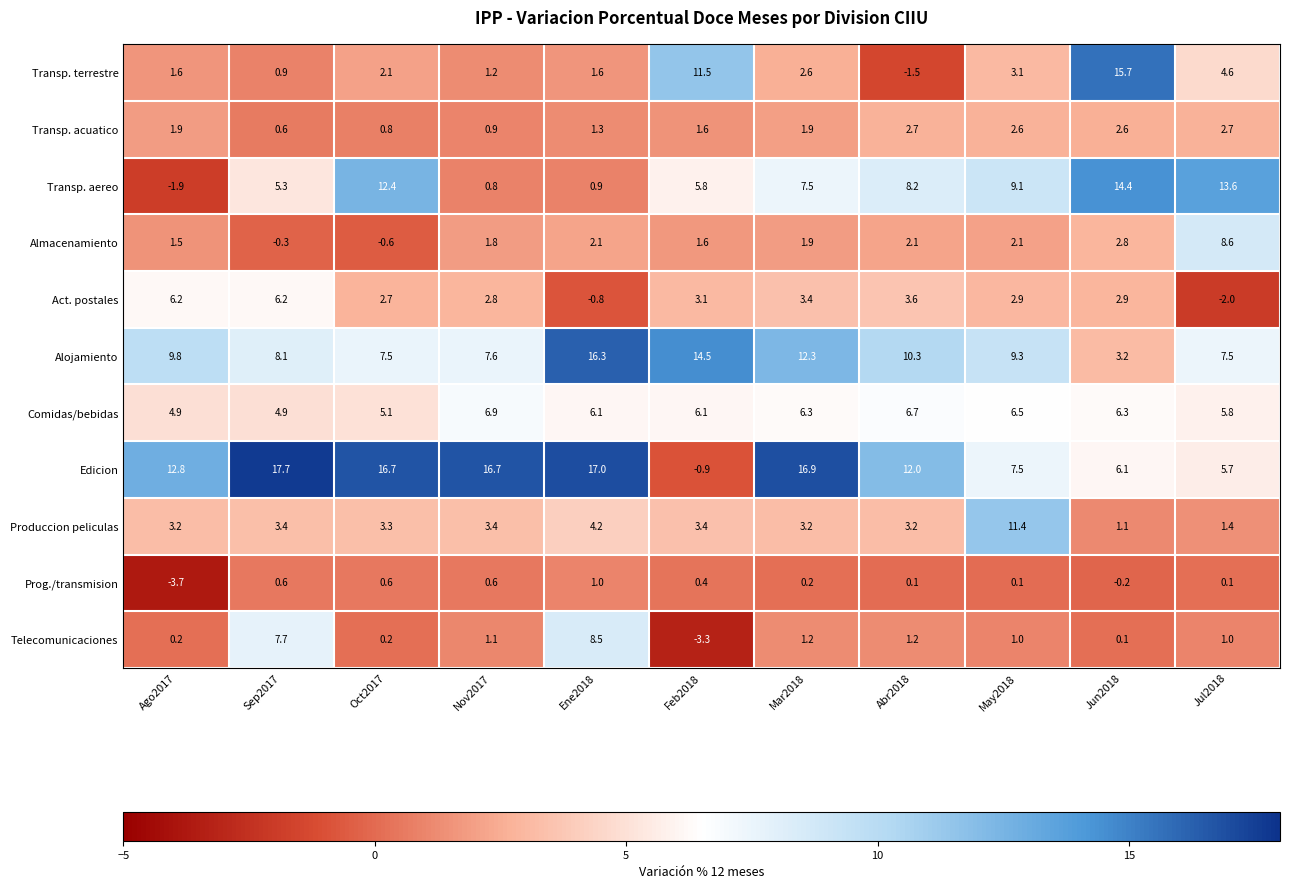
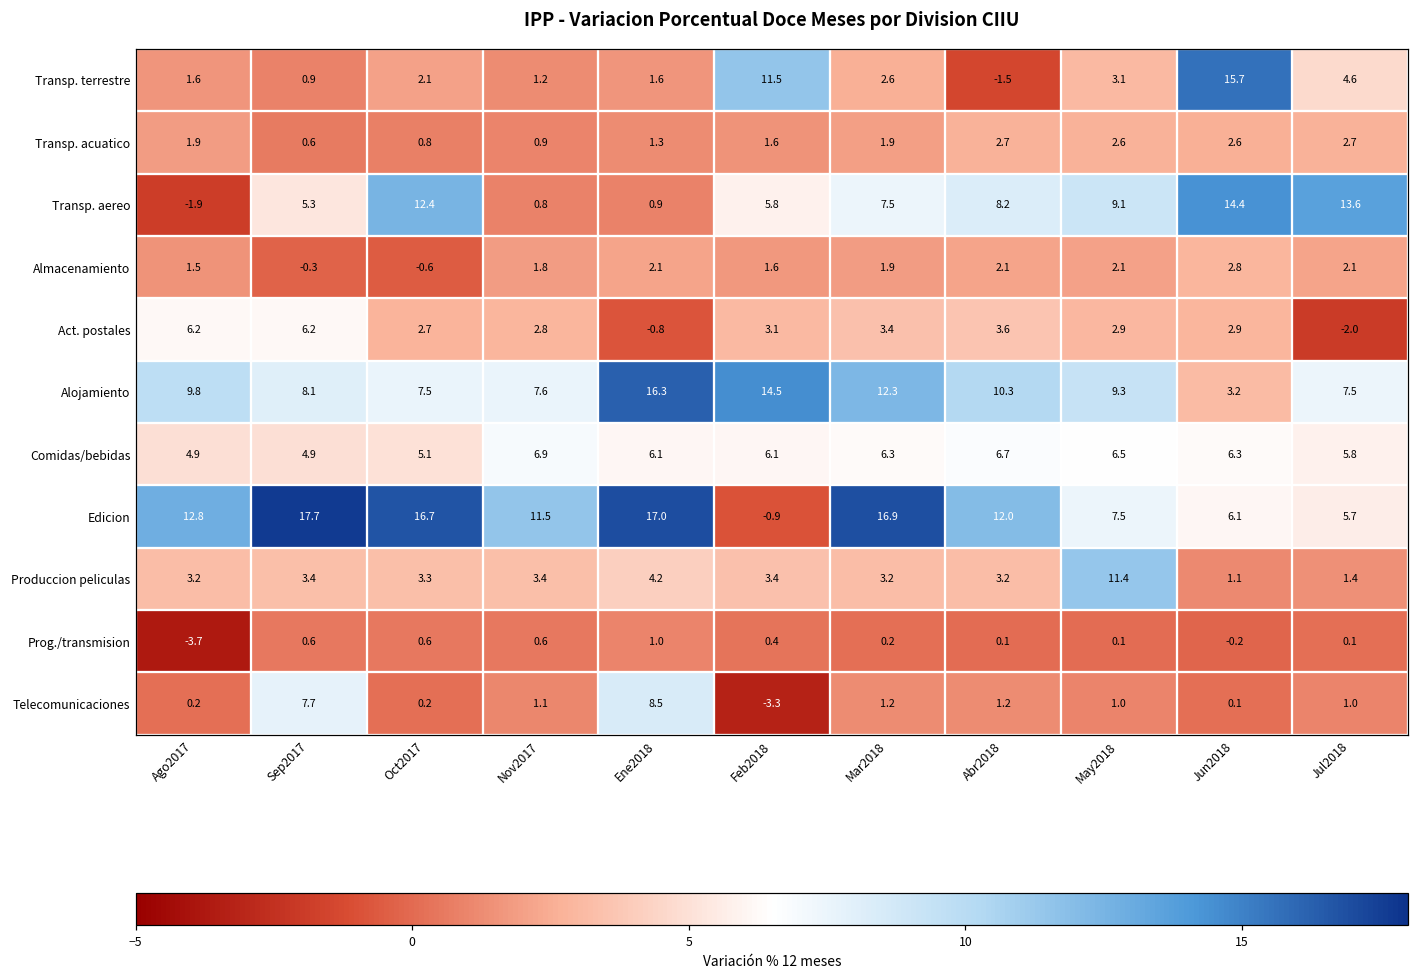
Almacenamiento, Jul2018: 8.6 -> 2.1
Edicion, Nov2017: 16.7 -> 11.5
